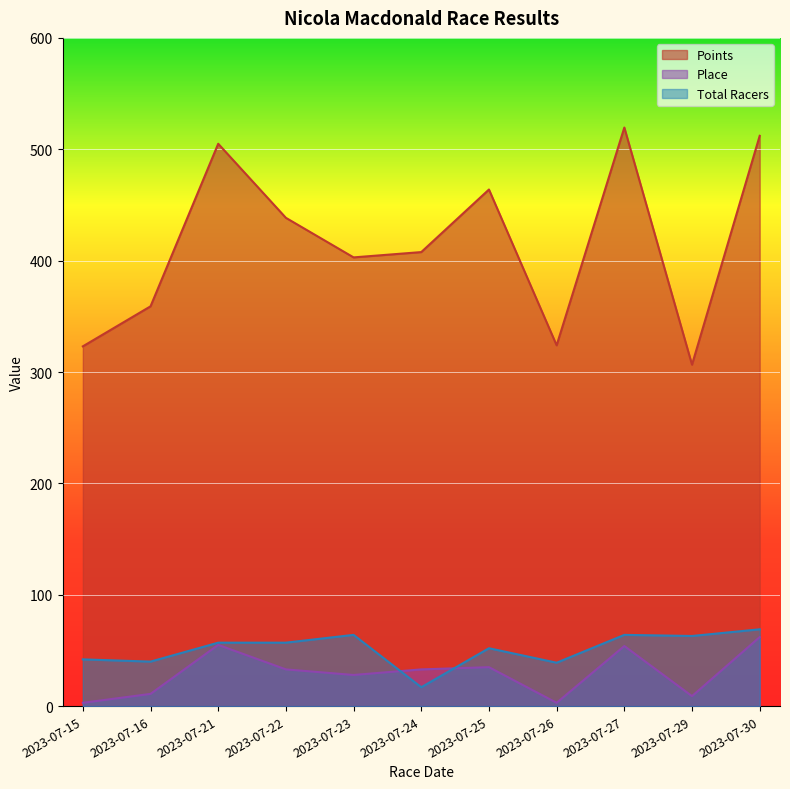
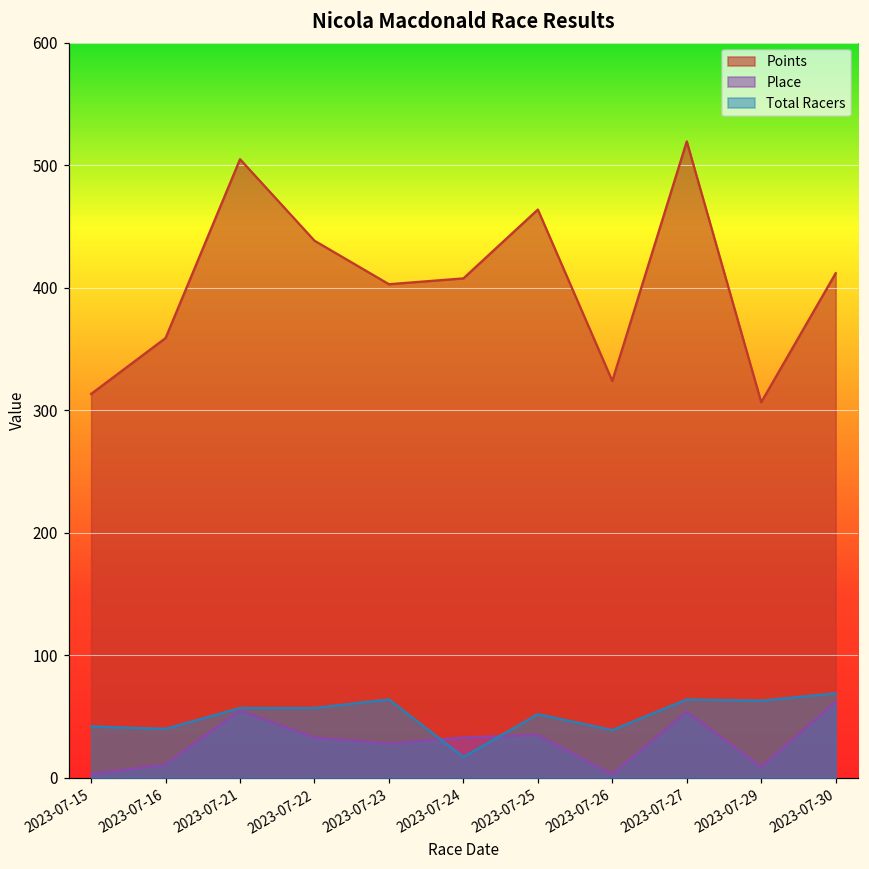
Points, 2023-07-15: 323 -> 313
Points, 2023-07-30: 512 -> 412
